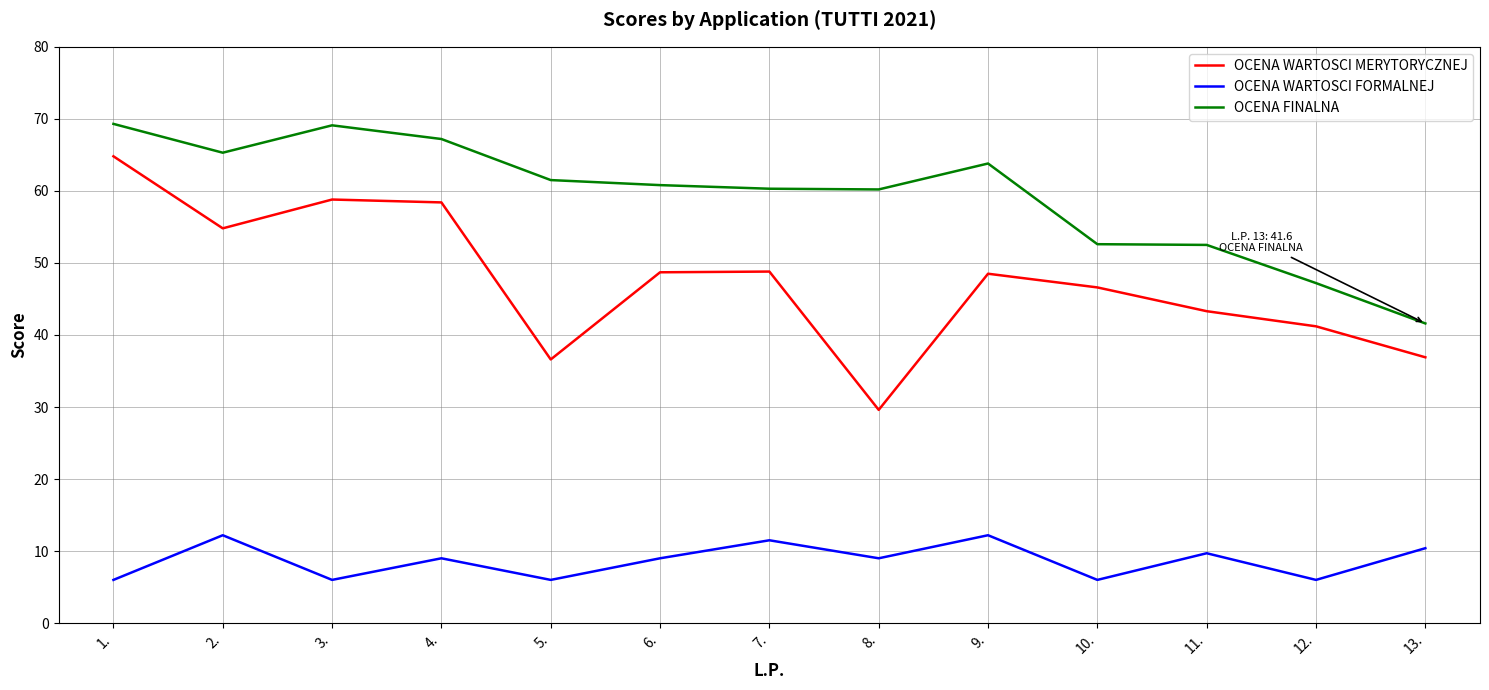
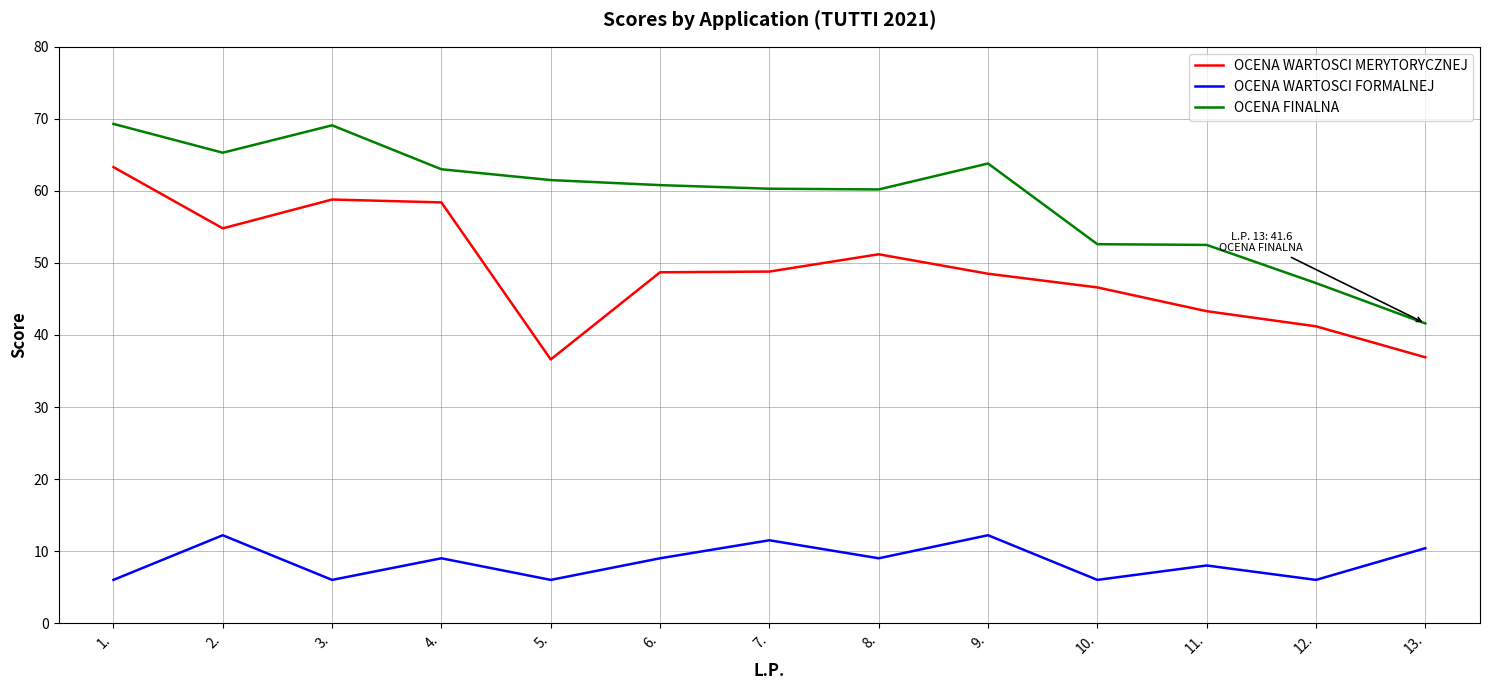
OCENA WARTOSCI MERYTORYCZNEJ, 1.: 65 -> 63
OCENA FINALNA, 4.: 67 -> 63
OCENA WARTOSCI MERYTORYCZNEJ, 8.: 30 -> 51
OCENA WARTOSCI FORMALNEJ, 11.: 10 -> 8
